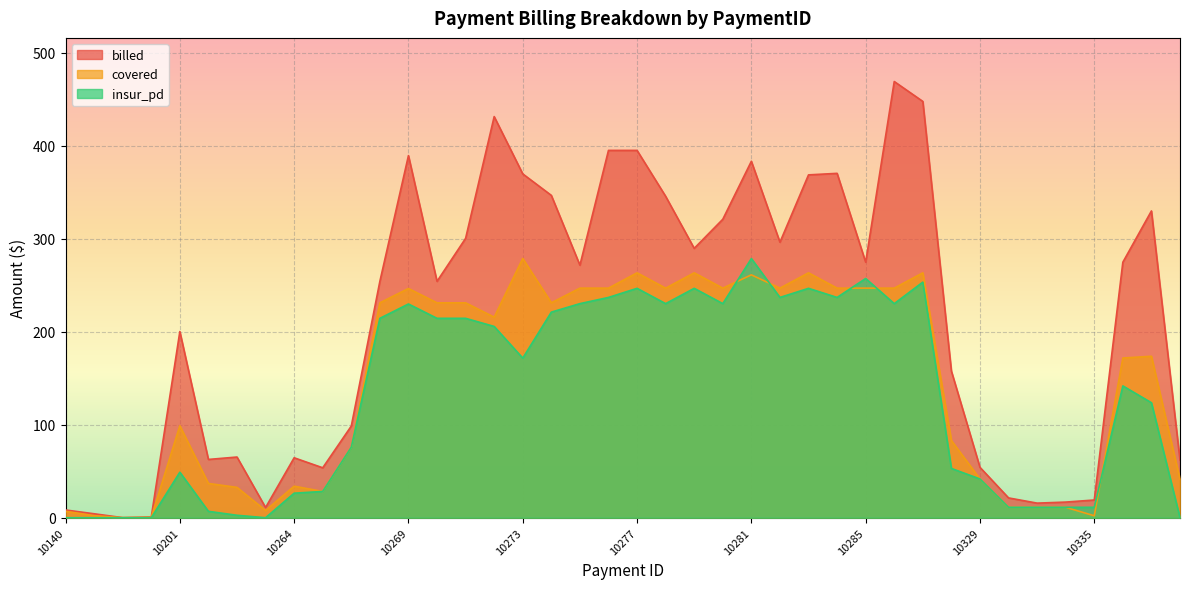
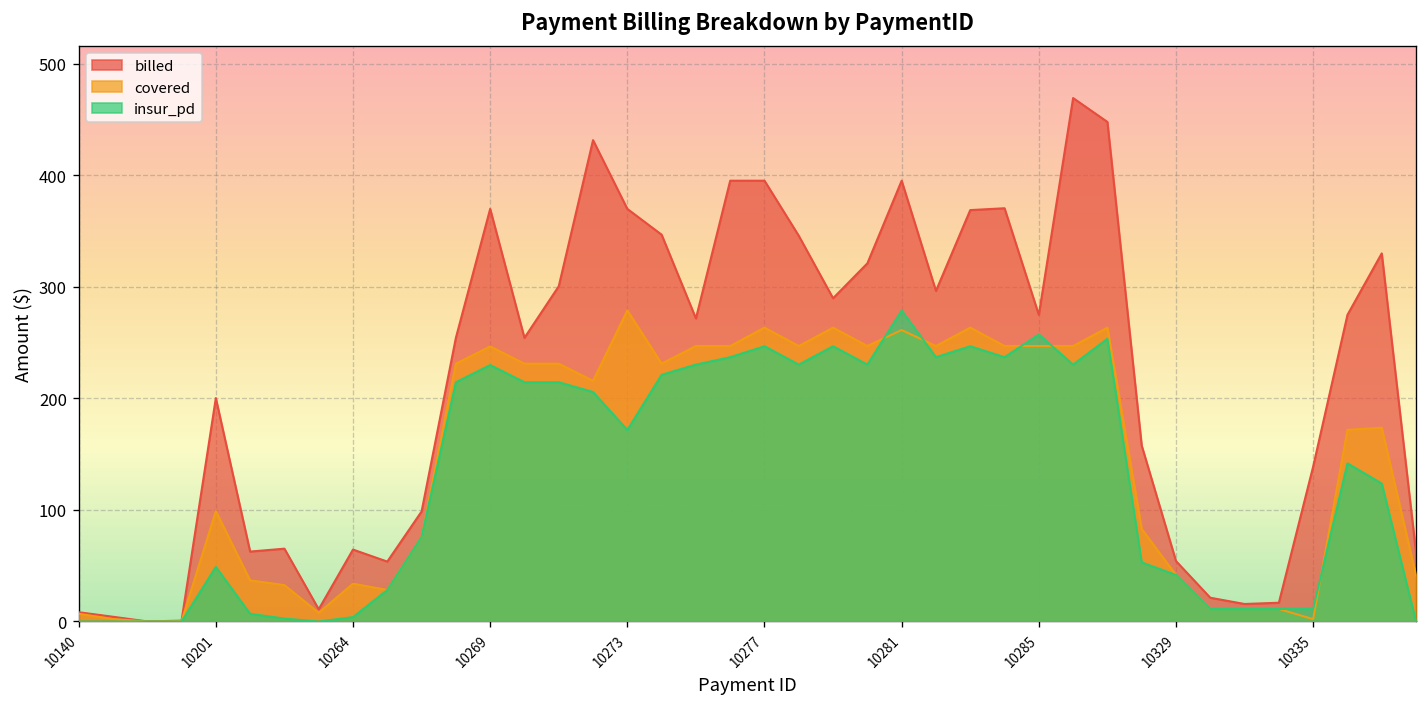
insur_pd, 10264: 30 -> 0
billed, 10269: 390 -> 370
billed, 10281: 380 -> 400
billed, 10335: 20 -> 140
